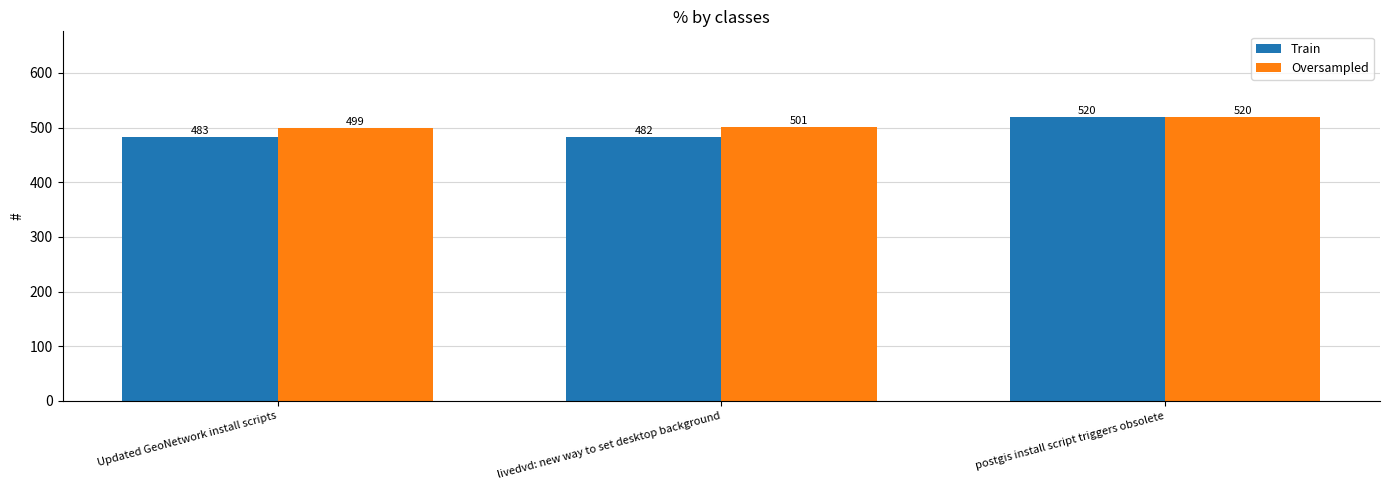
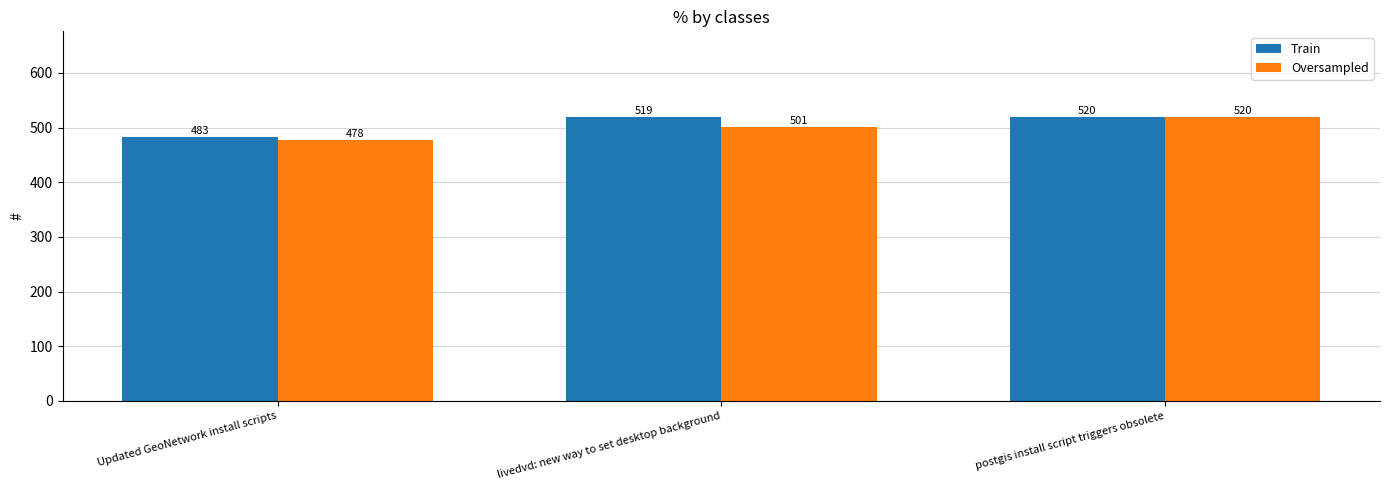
Oversampled, Updated GeoNetwork install scripts: 499 -> 478
Train, livedvd: new way to set desktop background: 482 -> 519
